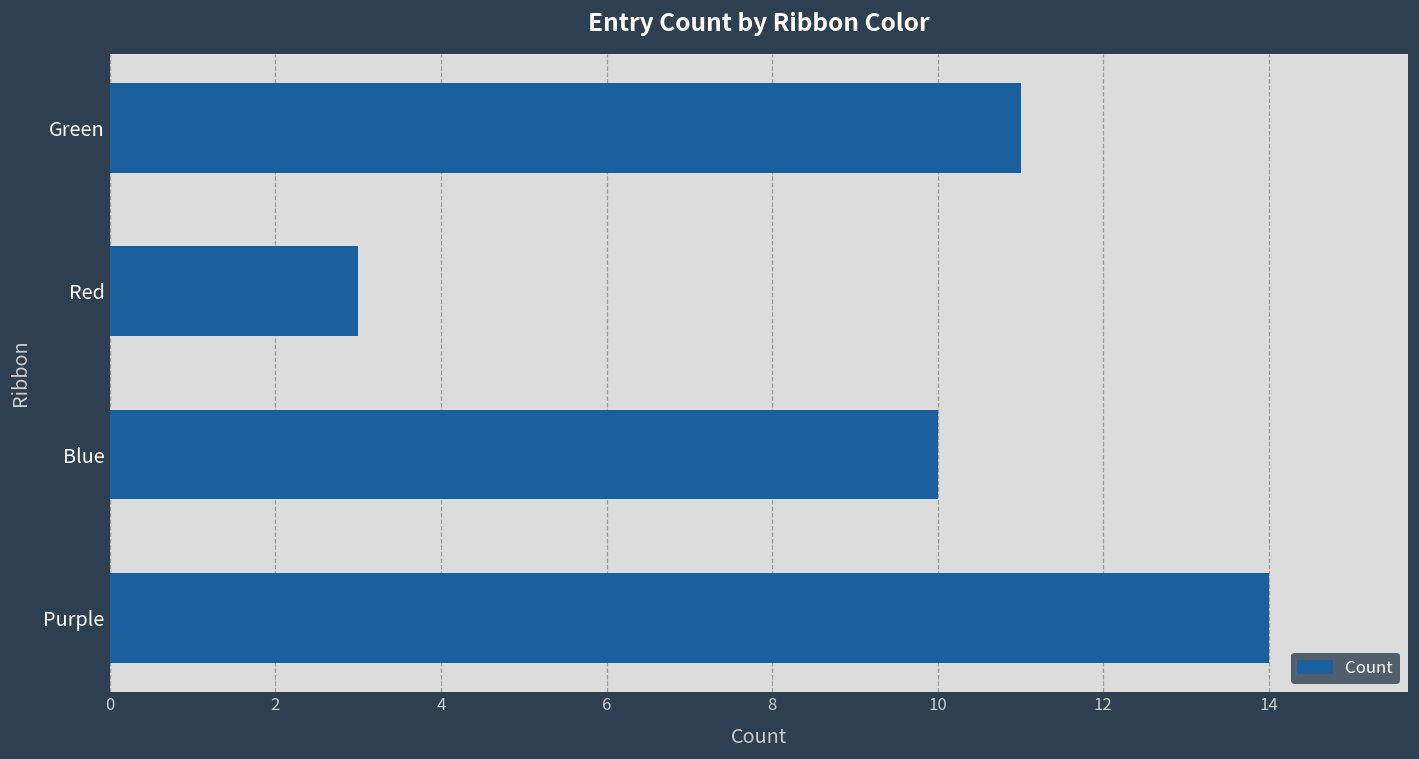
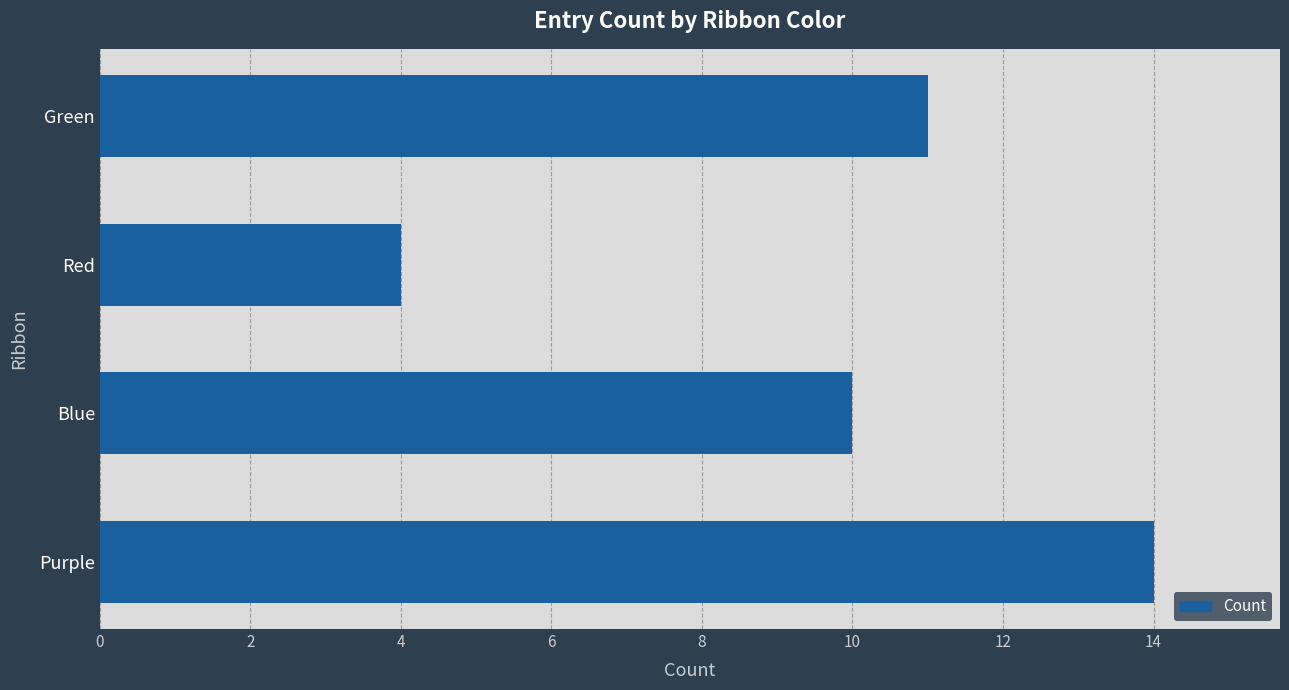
Red: 3 -> 4
